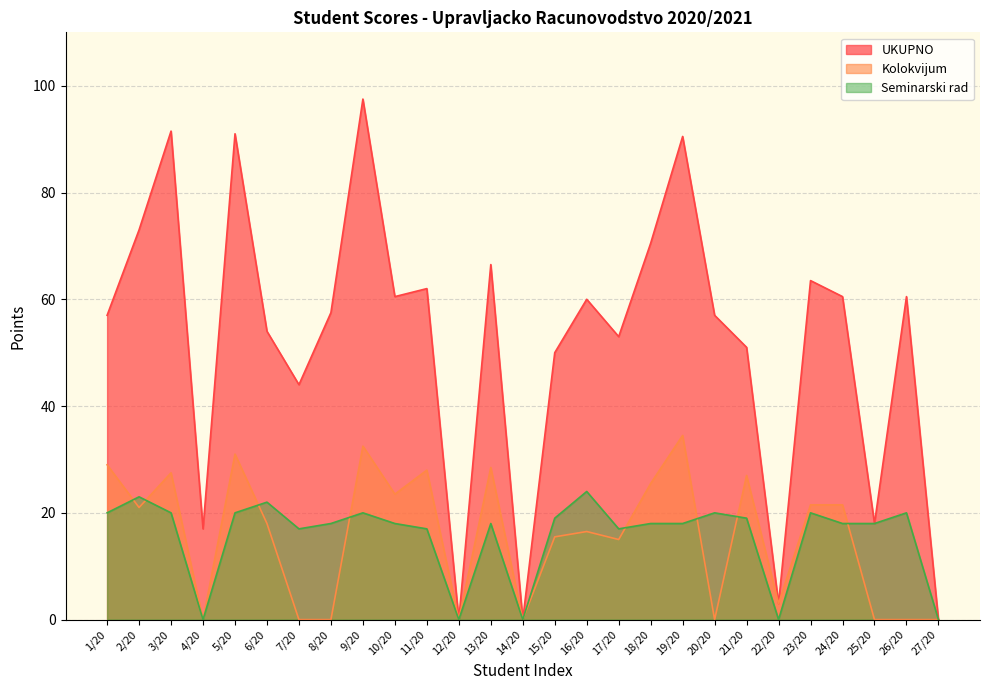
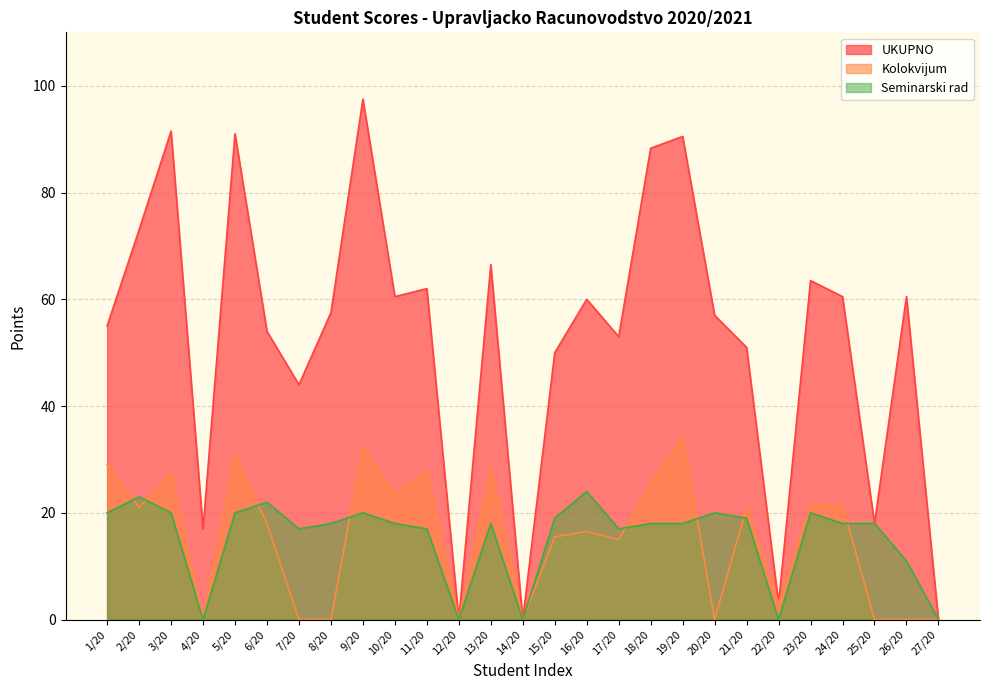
UKUPNO, 1/20: 57 -> 55
UKUPNO, 18/20: 71 -> 88
Kolokvijum, 21/20: 27 -> 21
Seminarski rad, 26/20: 20 -> 11
